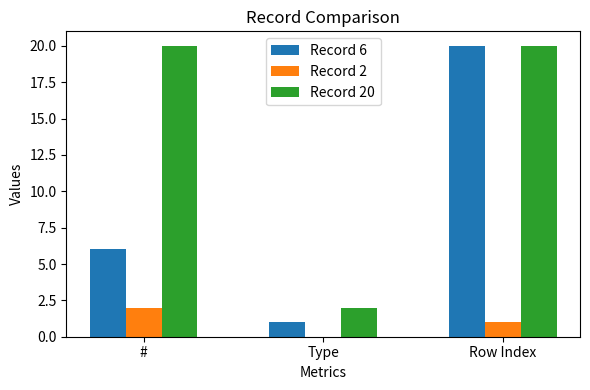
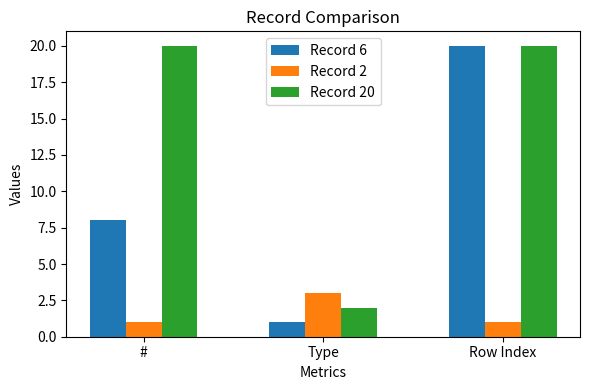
Record 6, #: 6 -> 8
Record 2, #: 2 -> 1
Record 2, Type: 0 -> 3
